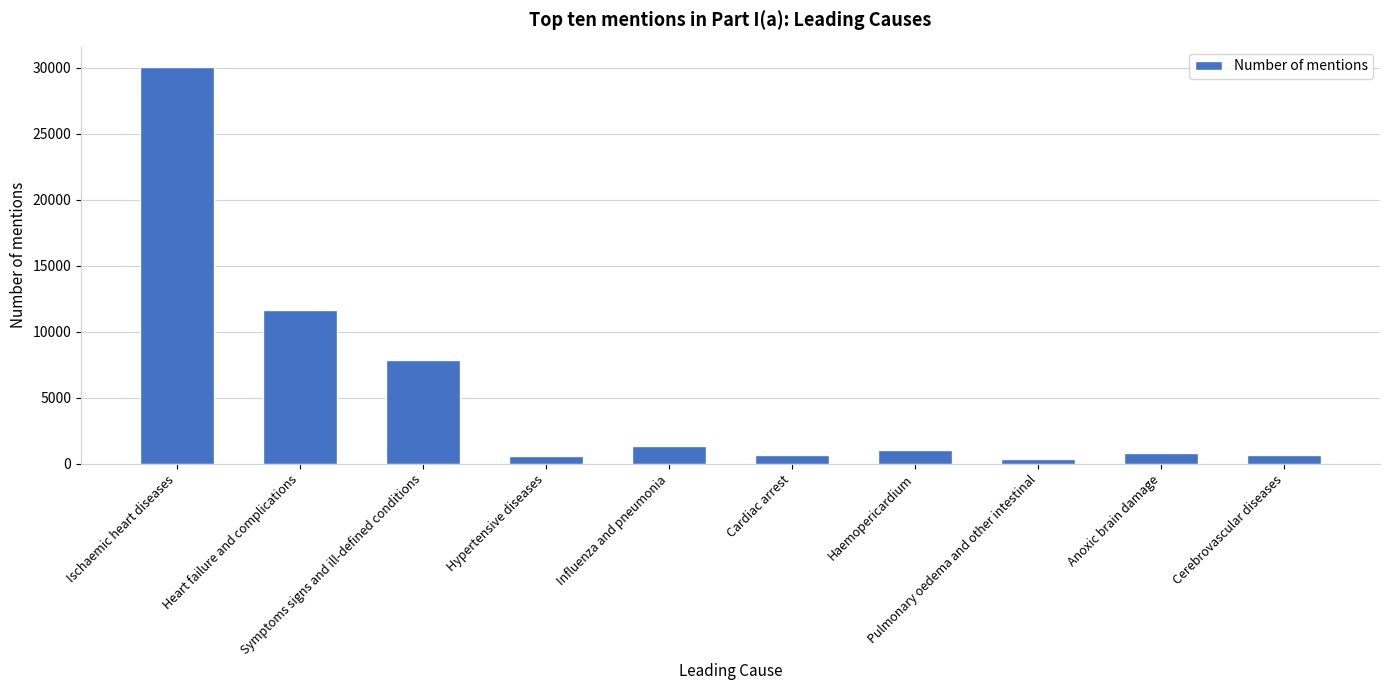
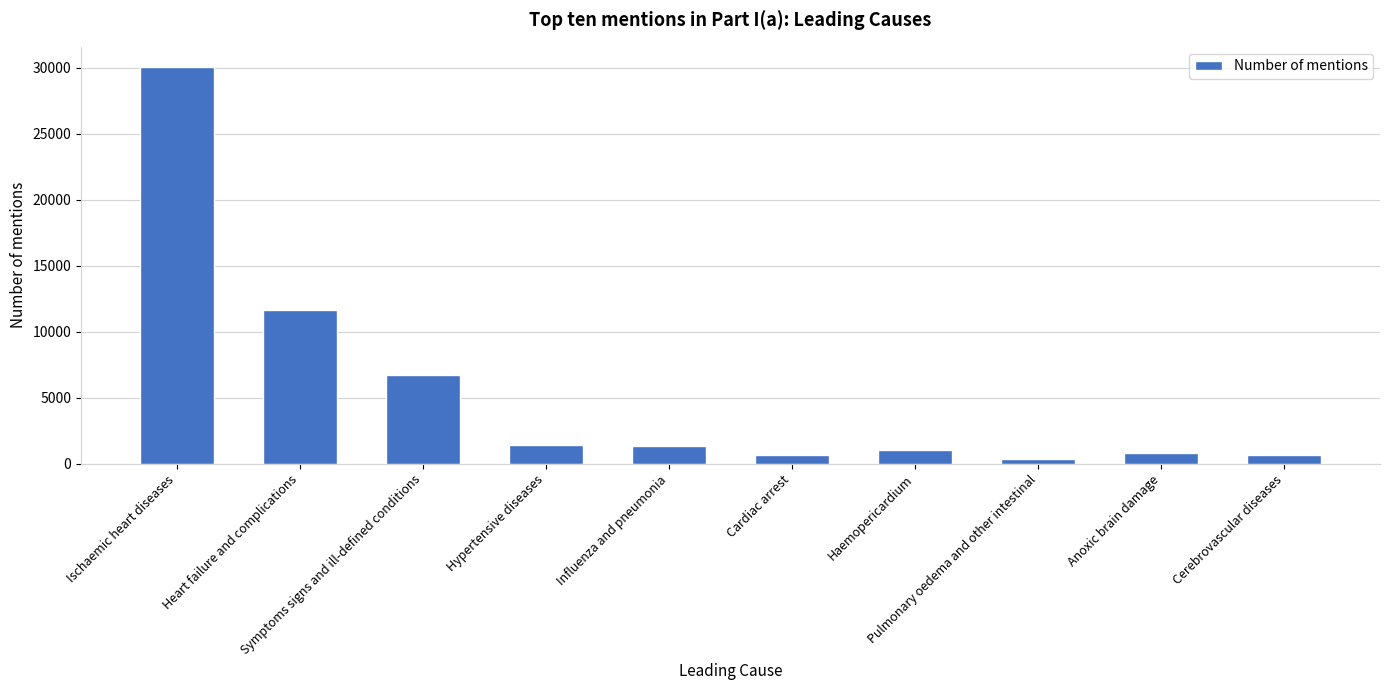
Symptoms signs and ill-defined conditions: 7900 -> 6800
Hypertensive diseases: 600 -> 1400
